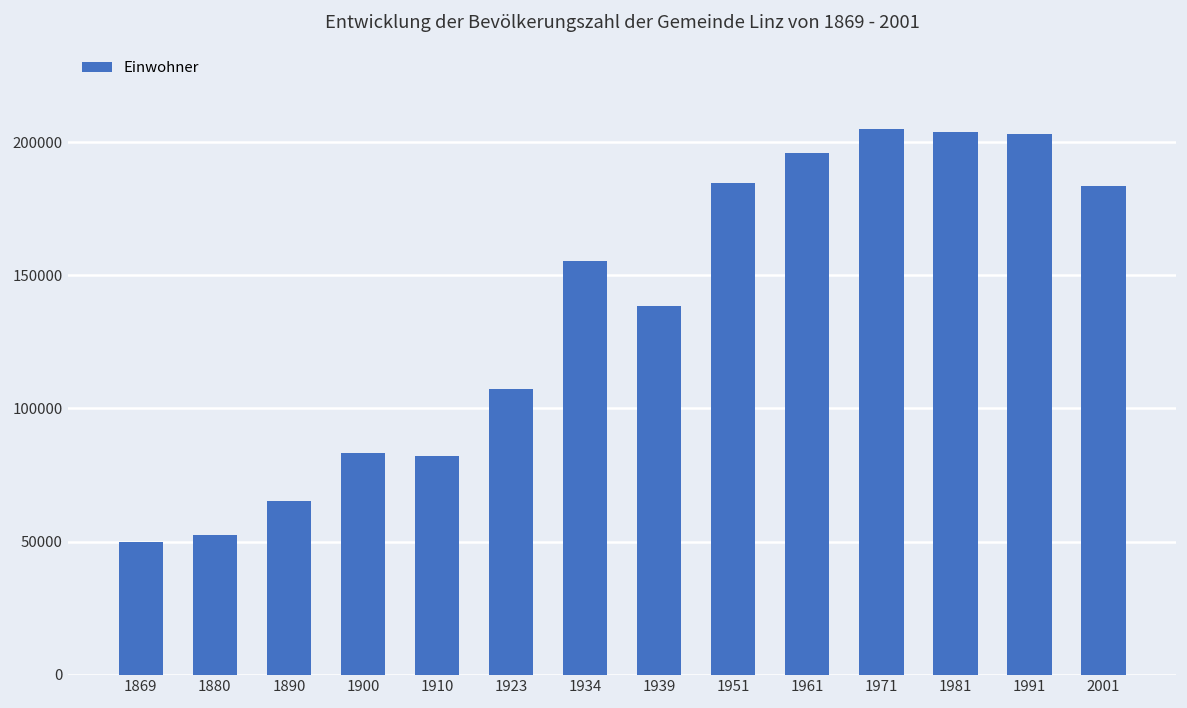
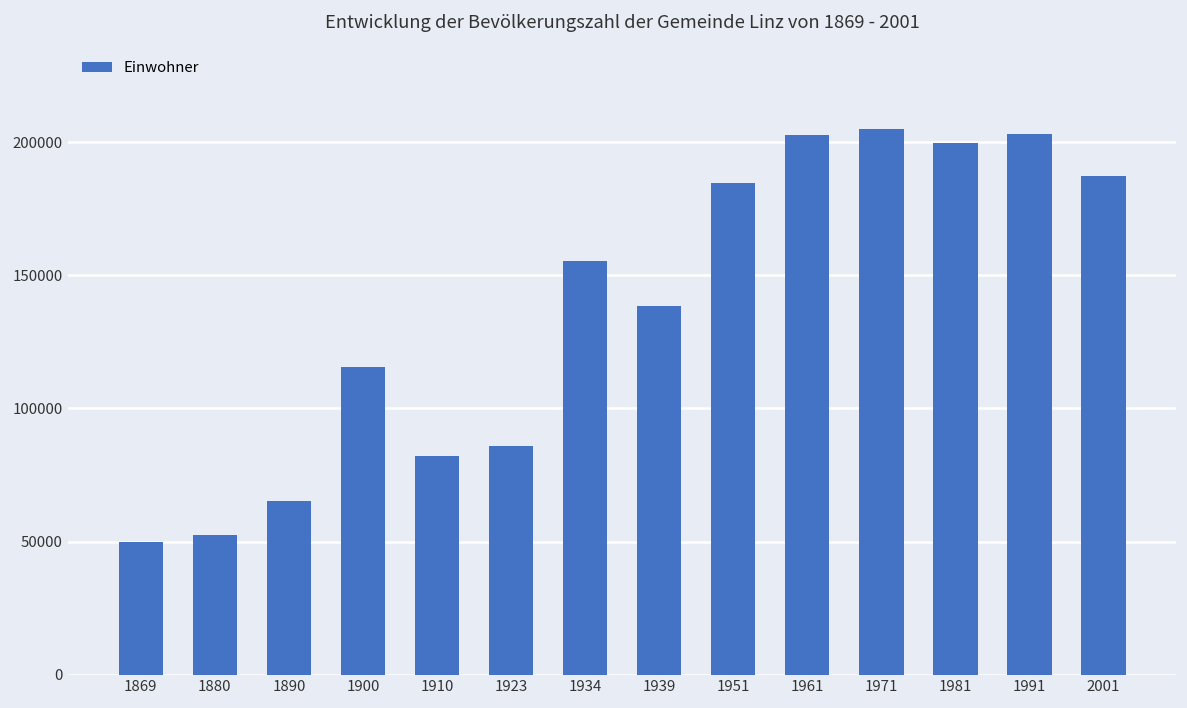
1900: 83000 -> 116000
1923: 107000 -> 86000
1961: 196000 -> 203000
1981: 204000 -> 200000
2001: 184000 -> 187000
